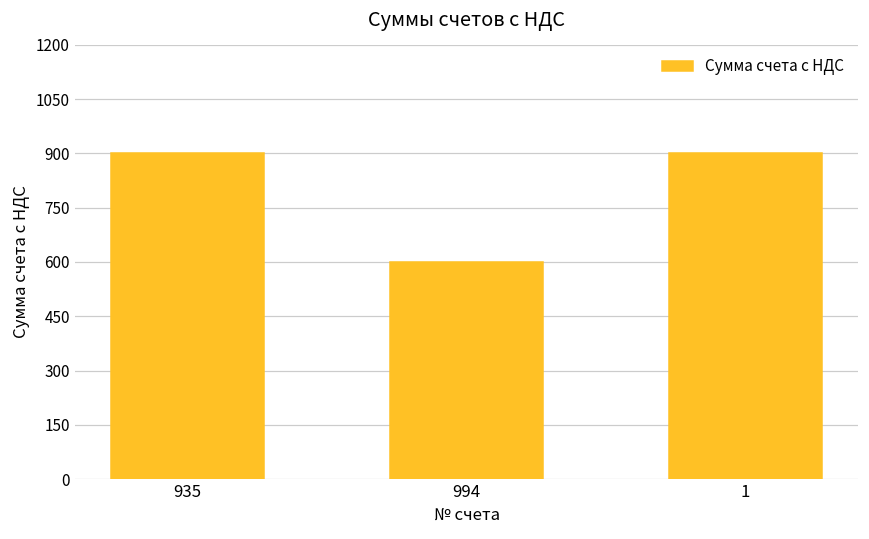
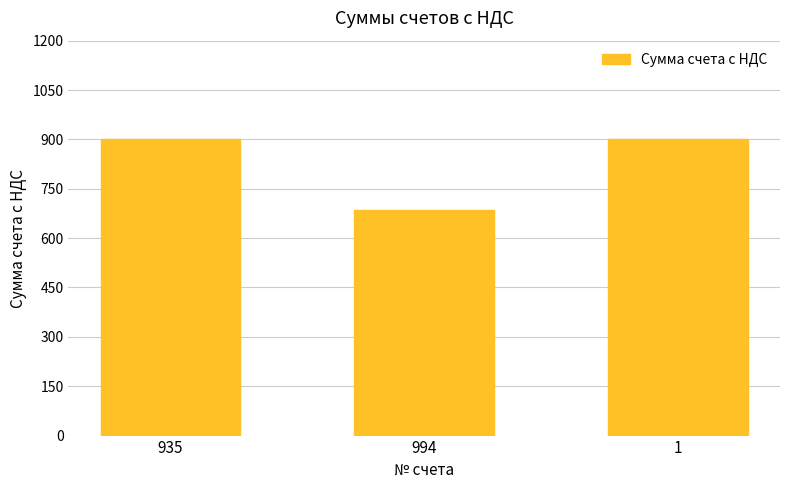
994: 600 -> 680
